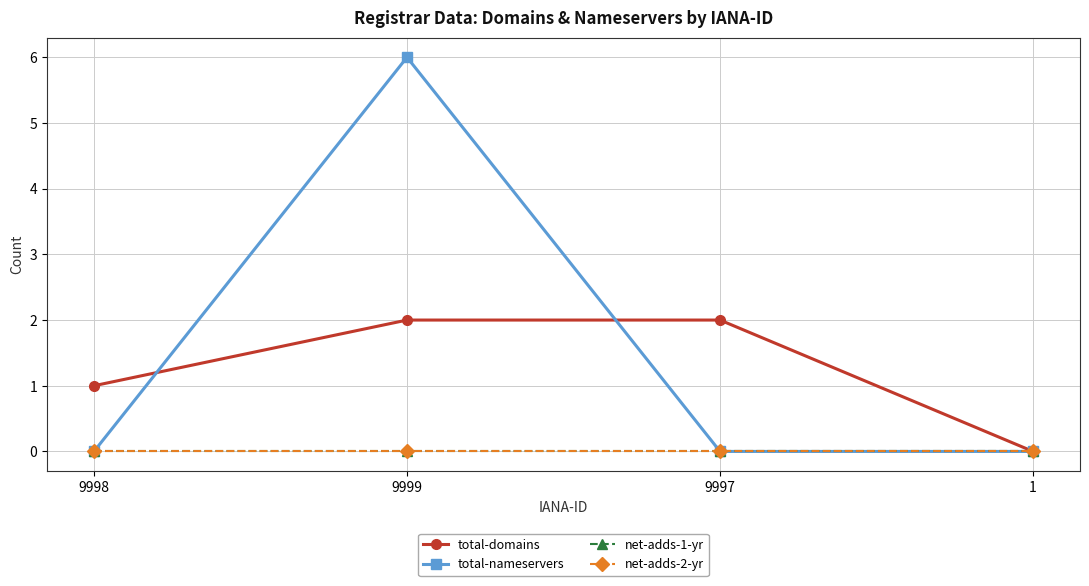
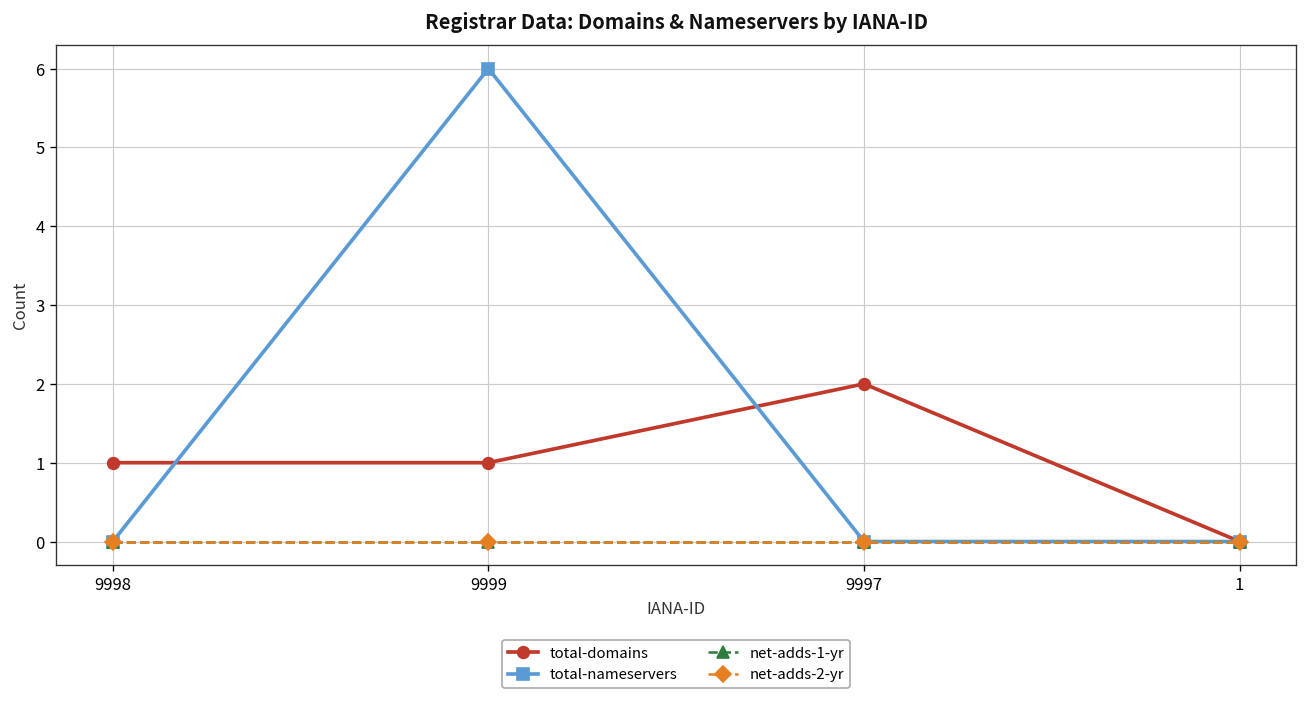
total-domains, 9999: 2 -> 1
